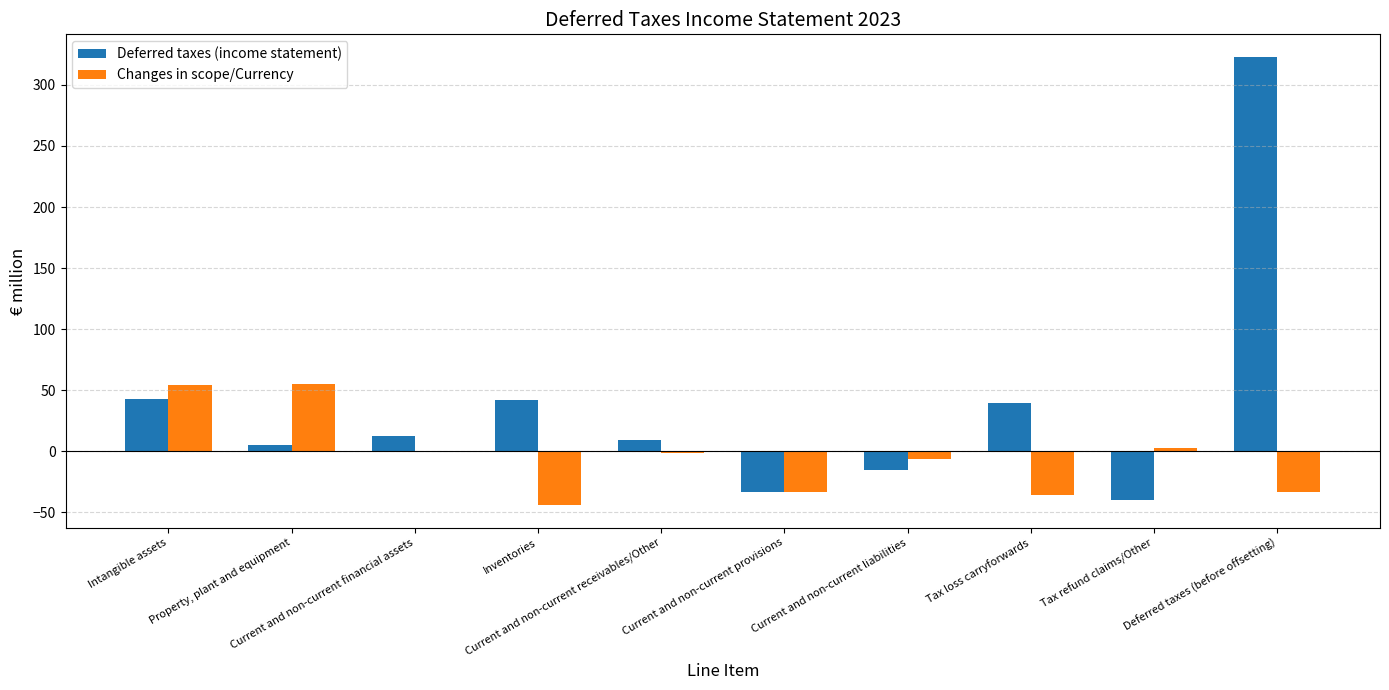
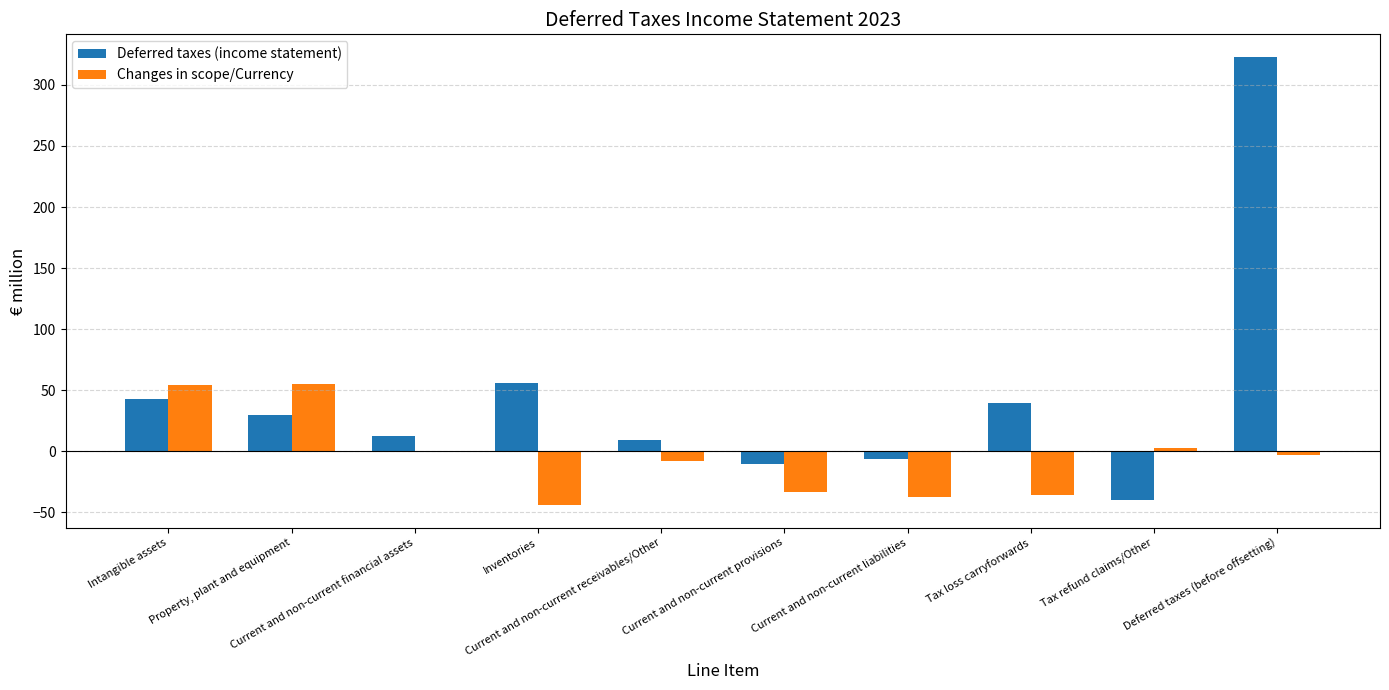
Deferred taxes (income statement), Property, plant and equipment: 5 -> 30
Deferred taxes (income statement), Inventories: 42 -> 56
Changes in scope/Currency, Current and non-current receivables/Other: -1 -> -8
Deferred taxes (income statement), Current and non-current provisions: -33 -> -10
Deferred taxes (income statement), Current and non-current liabilities: -15 -> -6
Changes in scope/Currency, Current and non-current liabilities: -6 -> -37
Changes in scope/Currency, Deferred taxes (before offsetting): -33 -> -3
